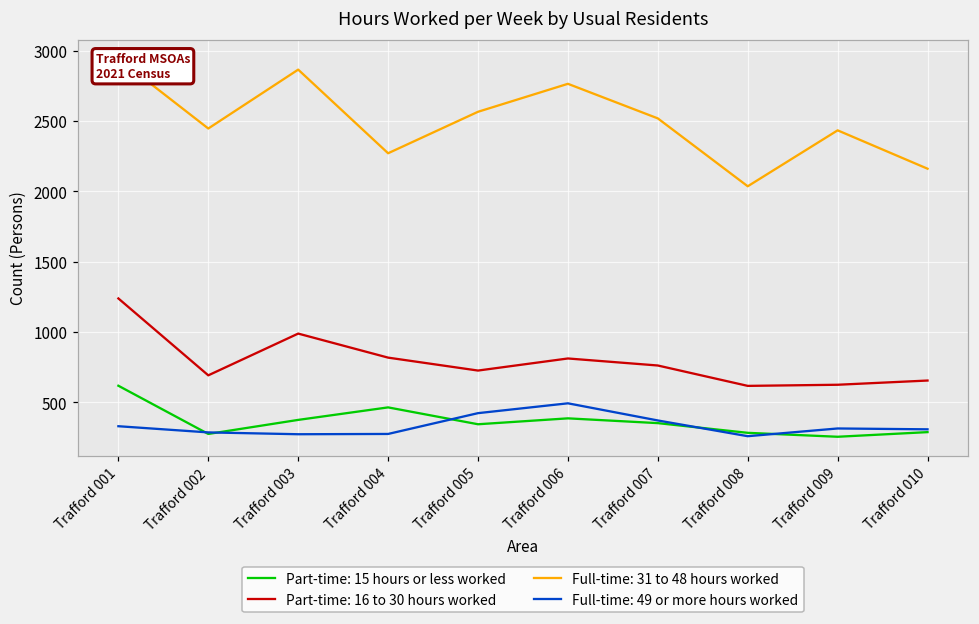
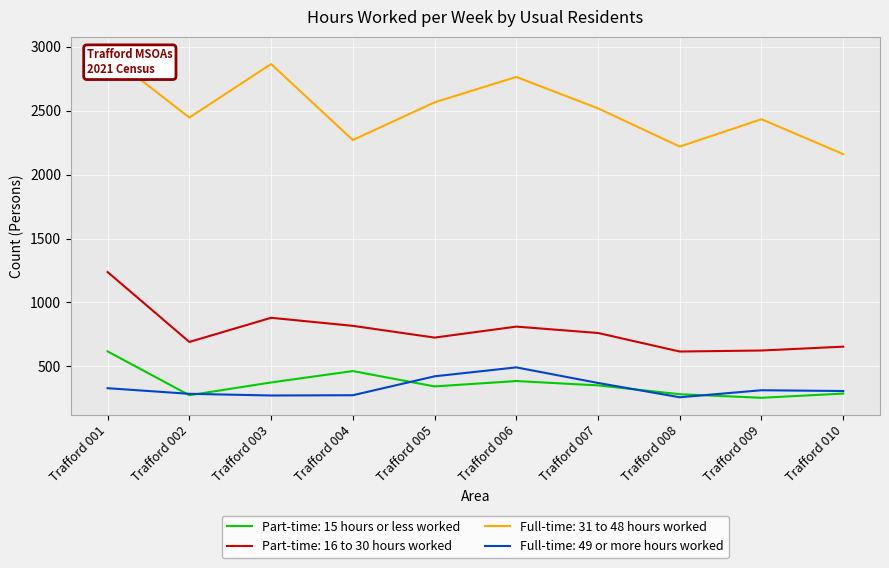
Part-time: 16 to 30 hours worked, Trafford 003: 990 -> 880
Full-time: 31 to 48 hours worked, Trafford 008: 2040 -> 2220
